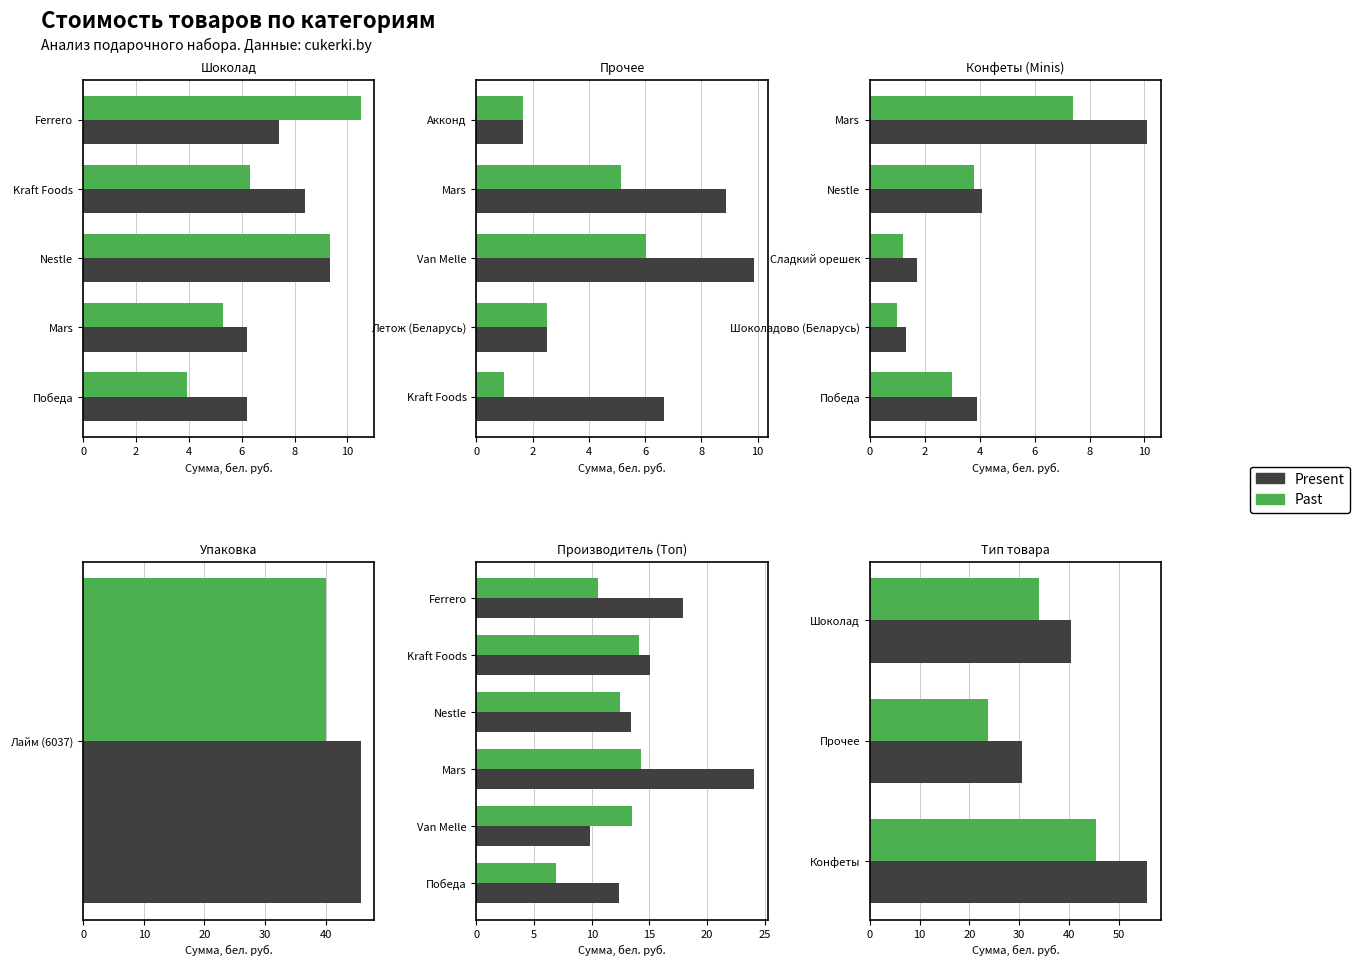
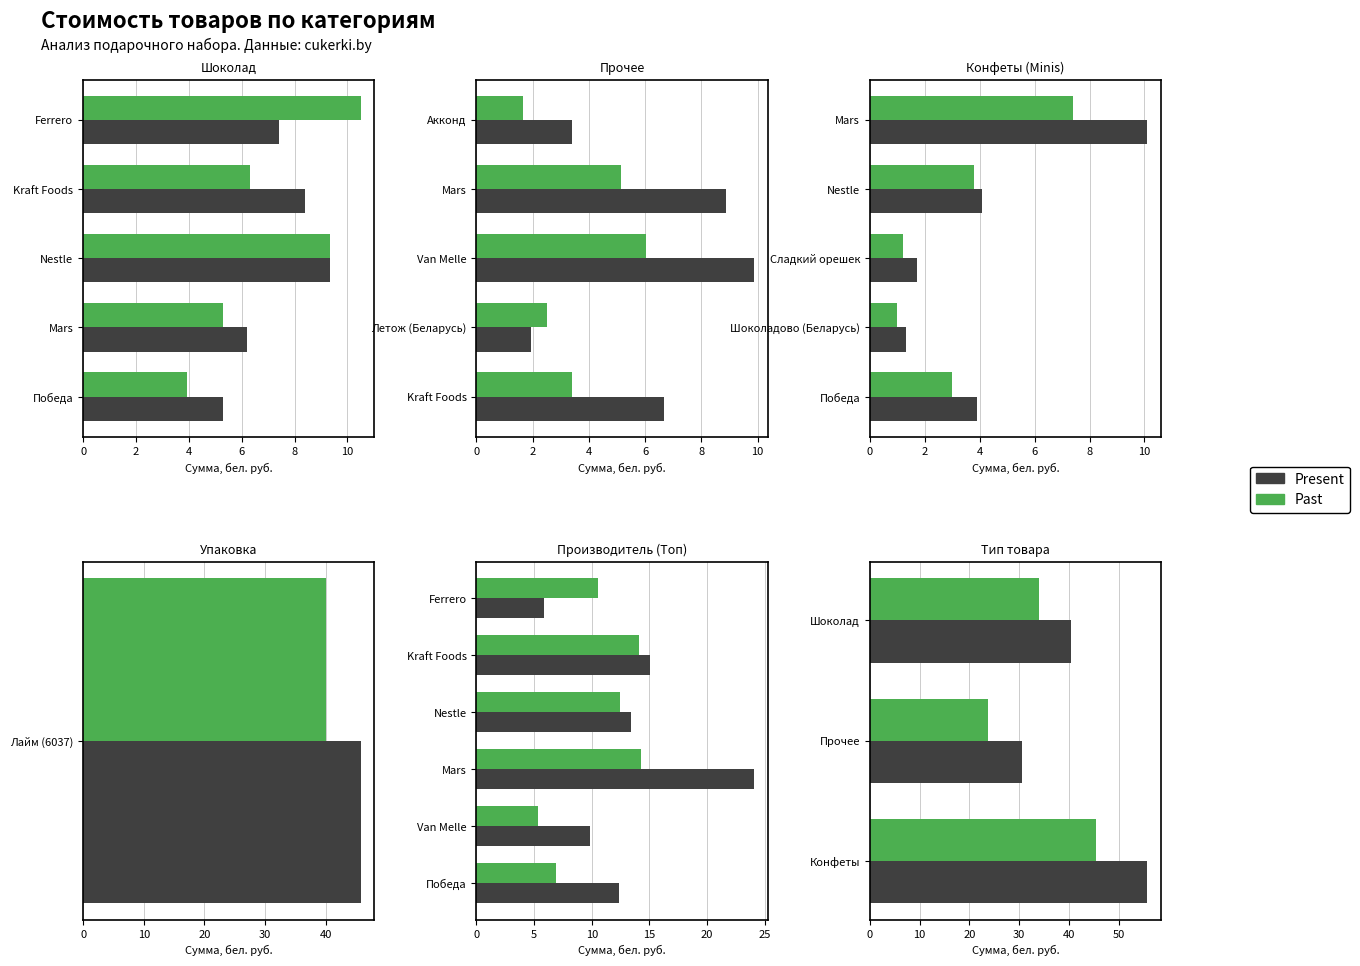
Шоколад, Present, Победа: 6.2 -> 5.3
Прочее, Present, Акконд: 1.7 -> 3.4
Прочее, Present, Летож (Беларусь): 2.5 -> 1.9
Прочее, Past, Kraft Foods: 1.0 -> 3.4
Производитель (Топ), Present, Ferrero: 17.9 -> 5.9
Производитель (Топ), Past, Van Melle: 13.5 -> 5.3
